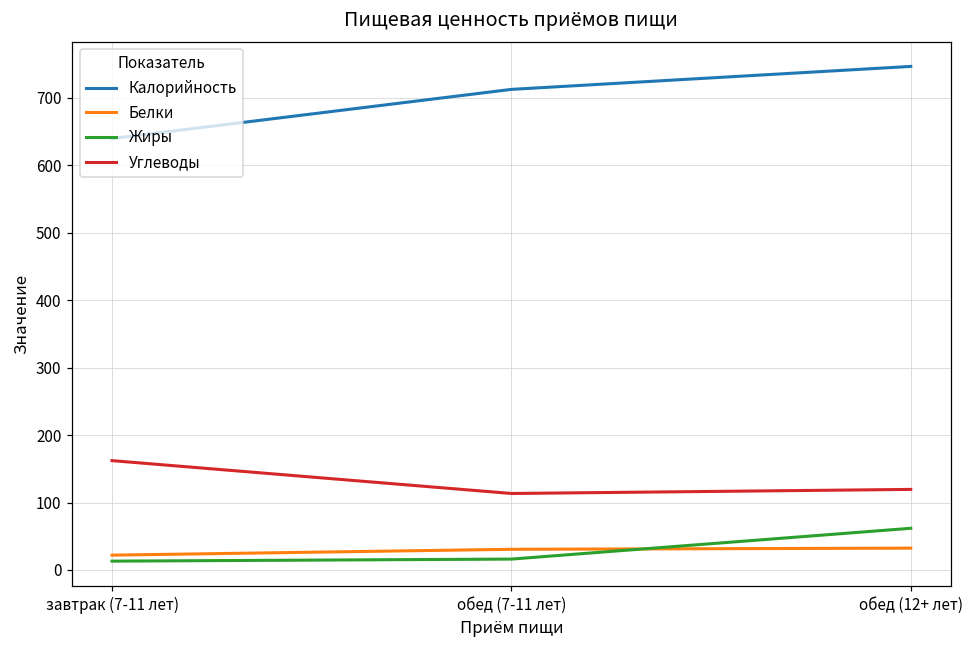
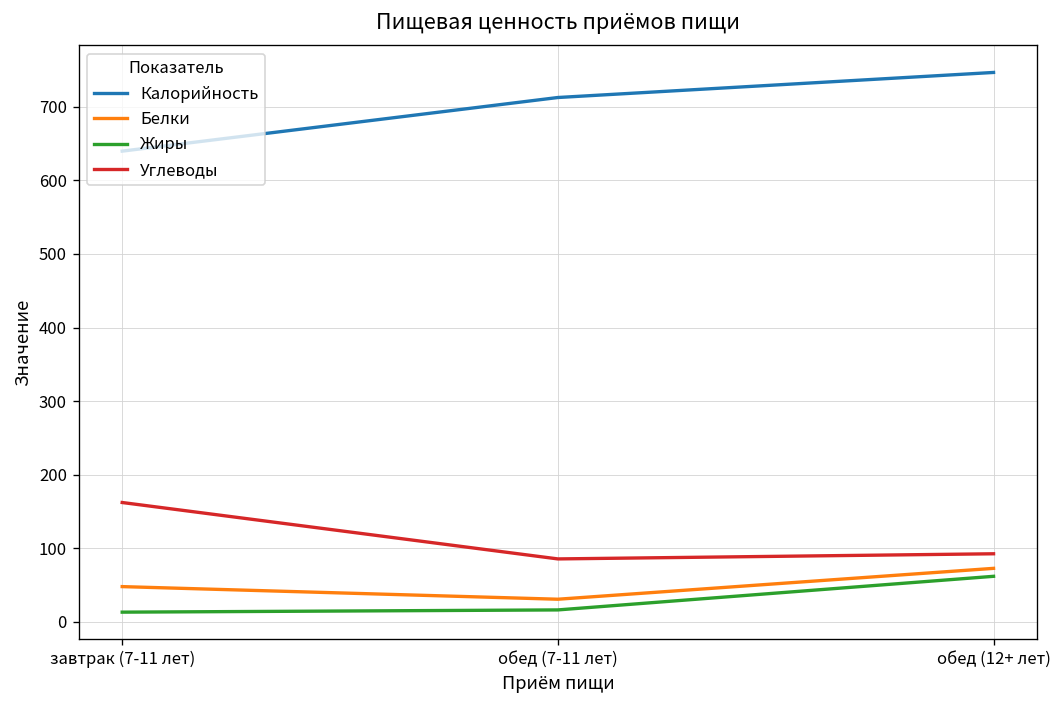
Белки, завтрак (7-11 лет): 20 -> 50
Углеводы, обед (7-11 лет): 110 -> 90
Белки, обед (12+ лет): 30 -> 70
Углеводы, обед (12+ лет): 120 -> 90
